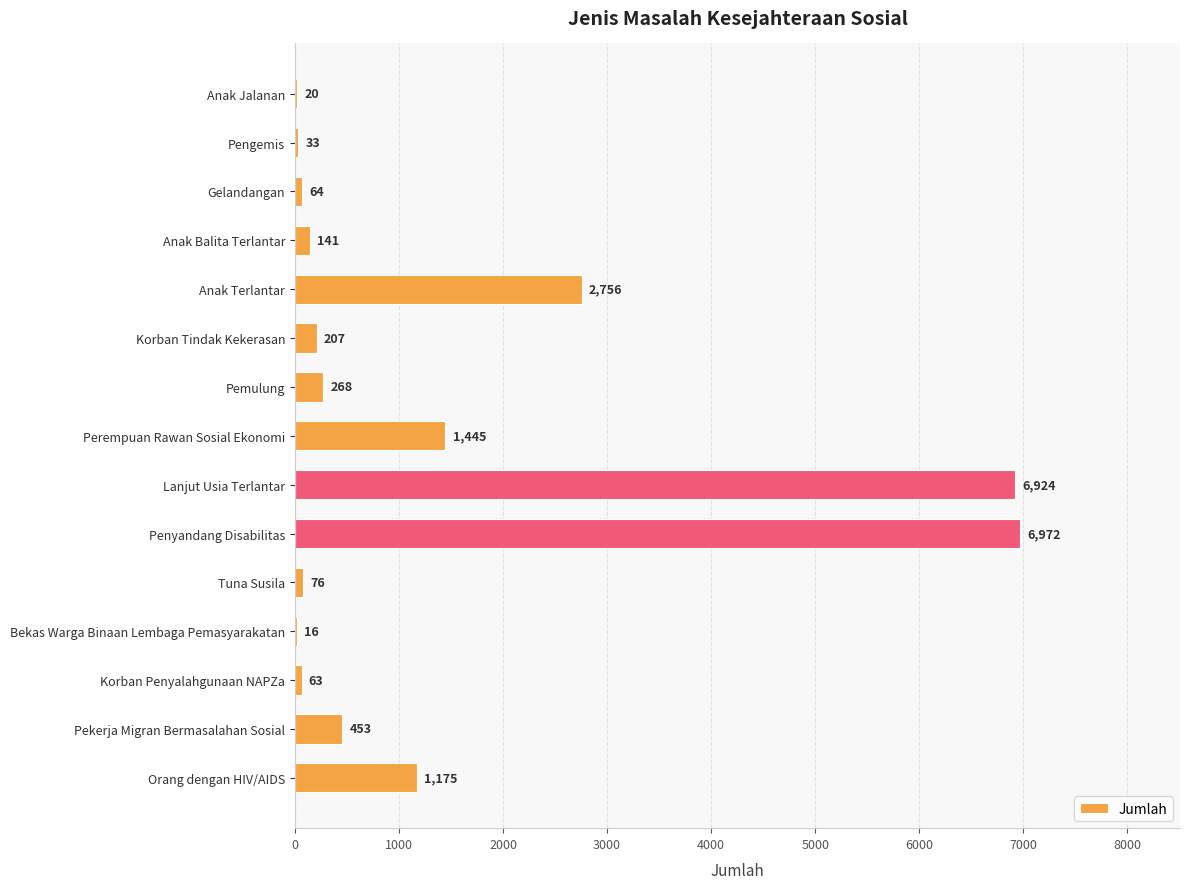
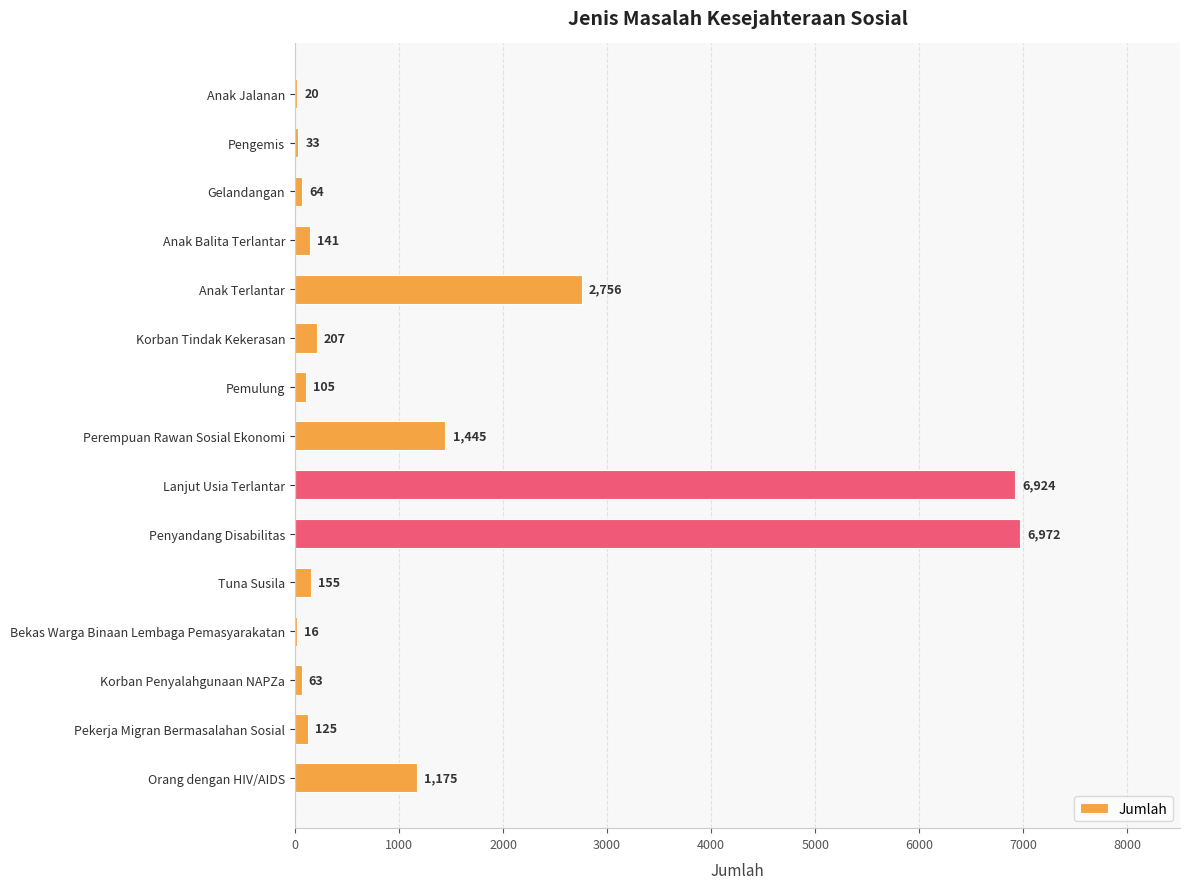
Pemulung: 268 -> 105
Tuna Susila: 76 -> 155
Pekerja Migran Bermasalahan Sosial: 453 -> 125
